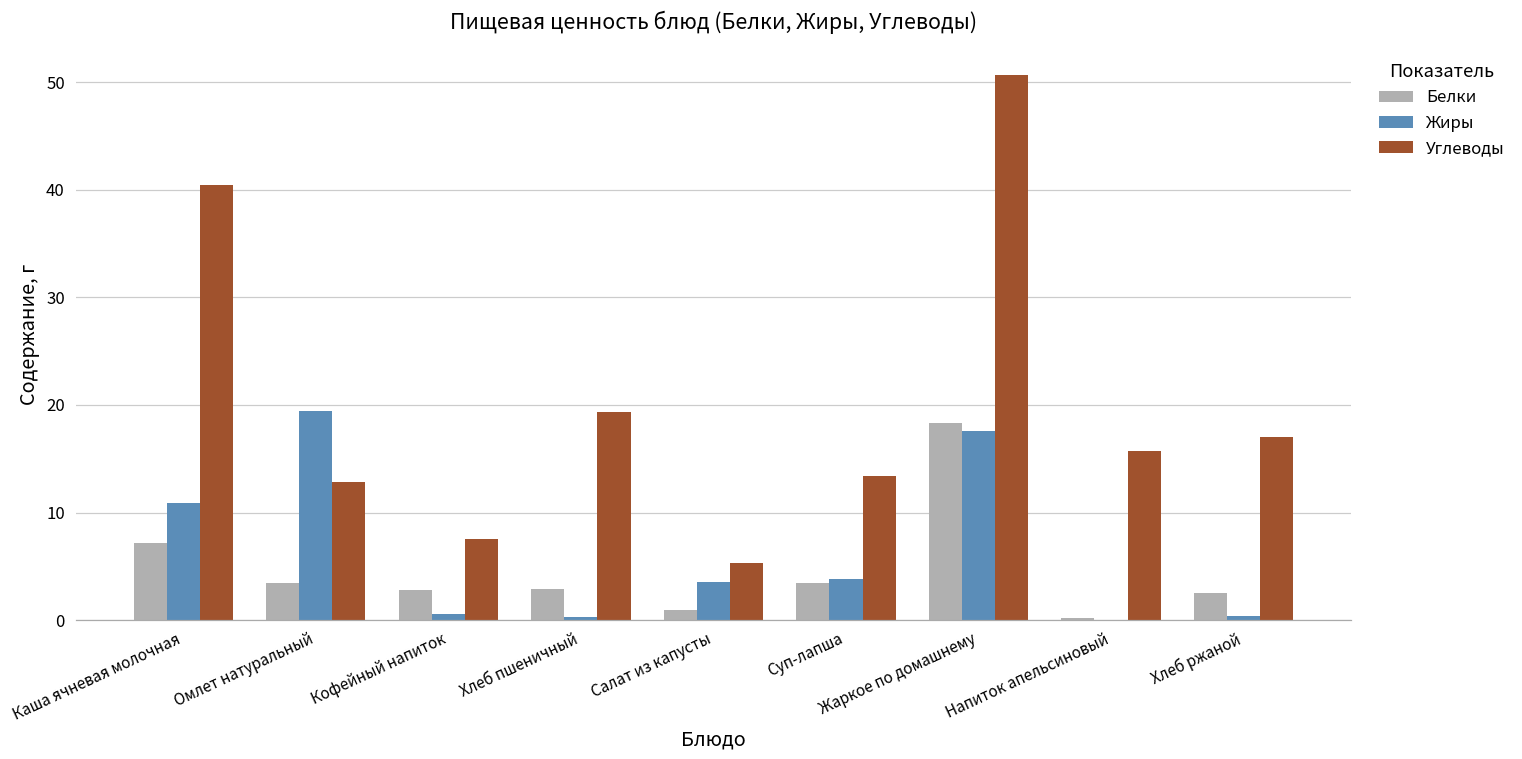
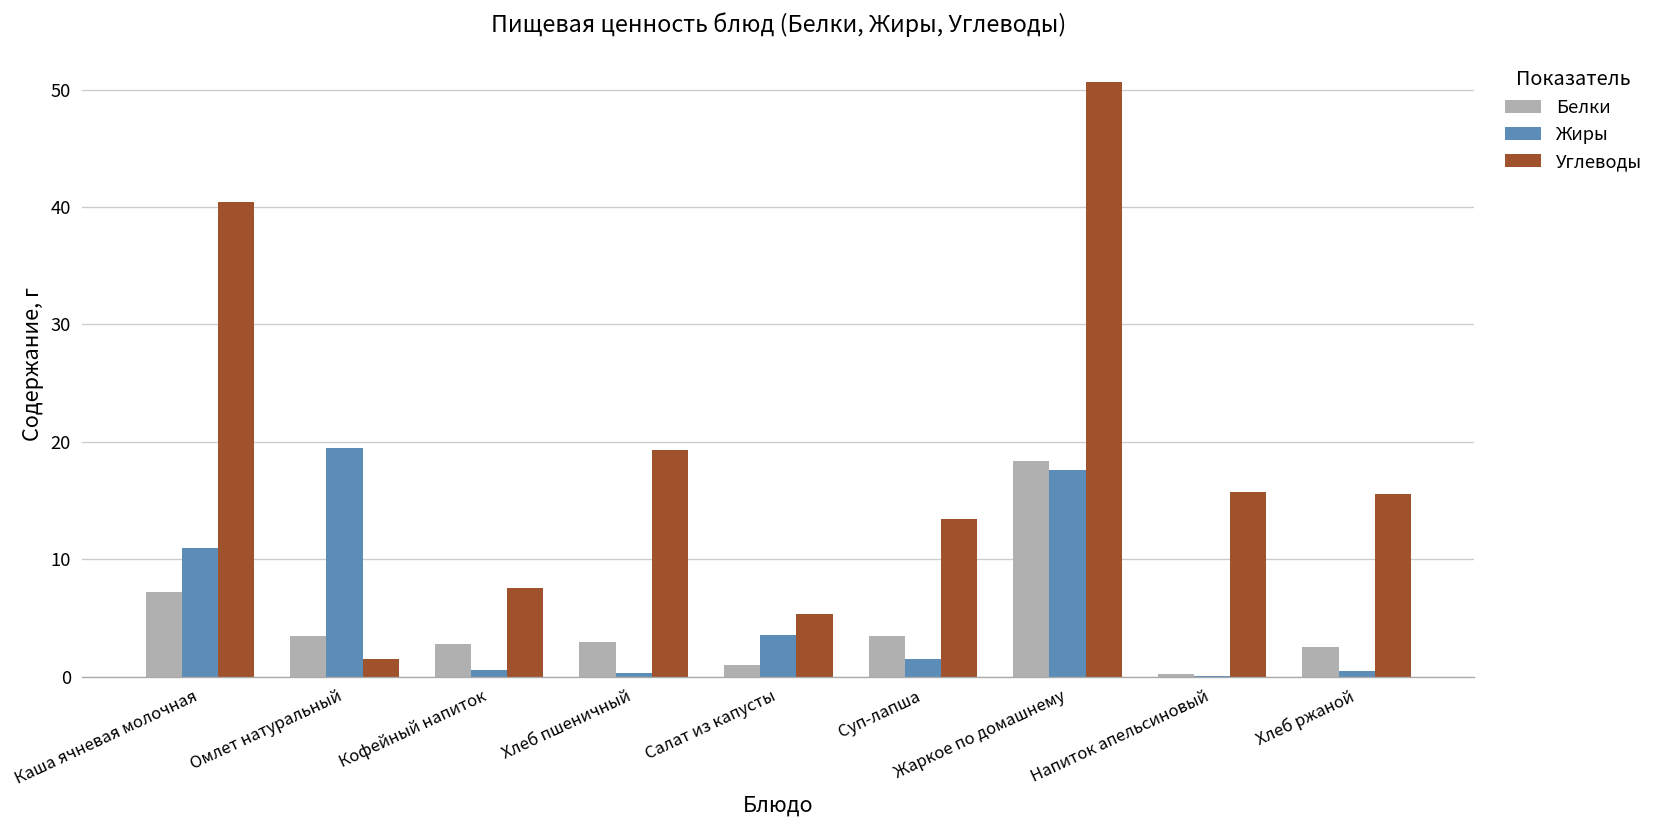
Углеводы, Омлет натуральный: 13 -> 1
Жиры, Суп-лапша: 4 -> 2
Углеводы, Хлеб ржаной: 17 -> 16
